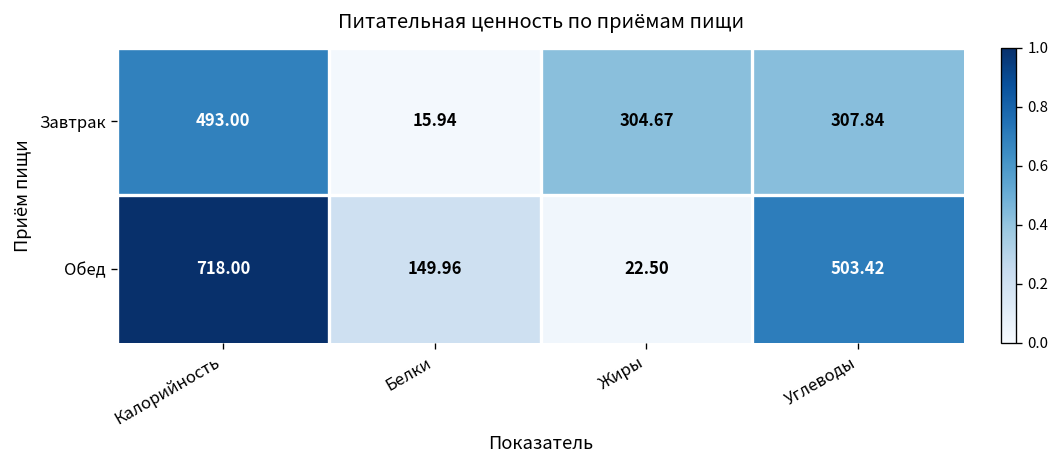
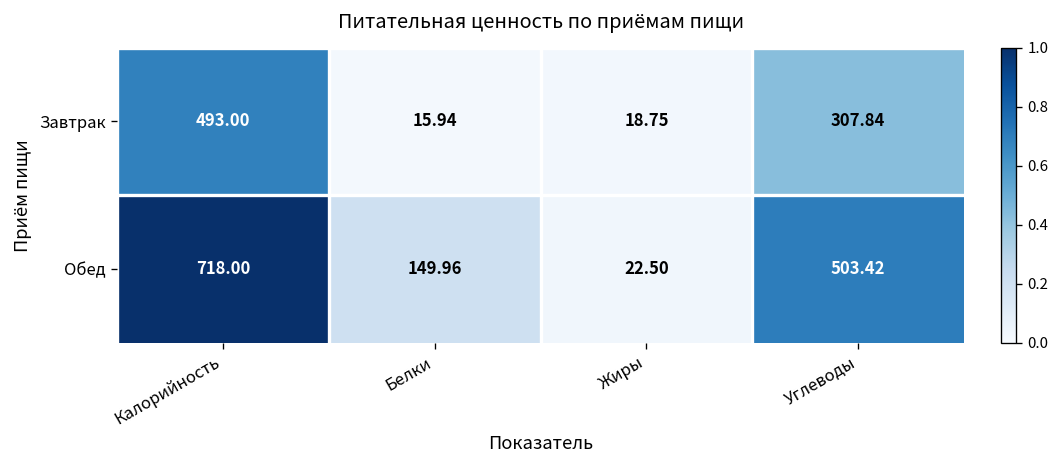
Завтрак, Жиры: 304.67 -> 18.75
